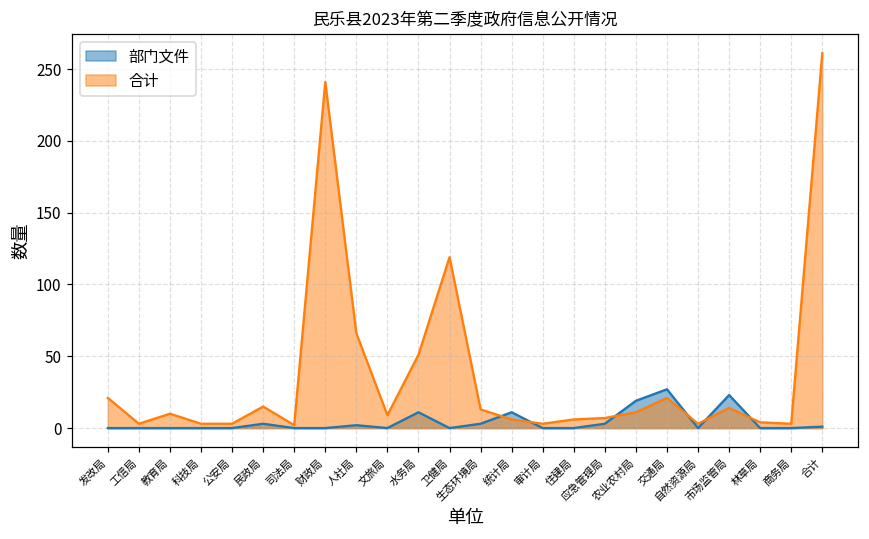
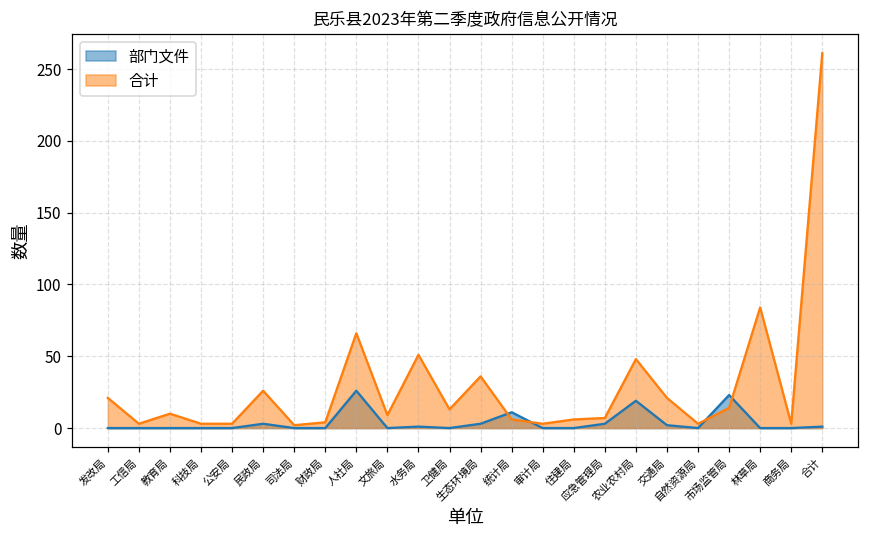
合计, 民政局: 15 -> 26
合计, 财政局: 241 -> 4
部门文件, 人社局: 2 -> 26
部门文件, 水务局: 11 -> 1
合计, 卫健局: 119 -> 13
合计, 生态环境局: 13 -> 36
合计, 农业农村局: 11 -> 48
部门文件, 交通局: 27 -> 2
合计, 林草局: 4 -> 84
